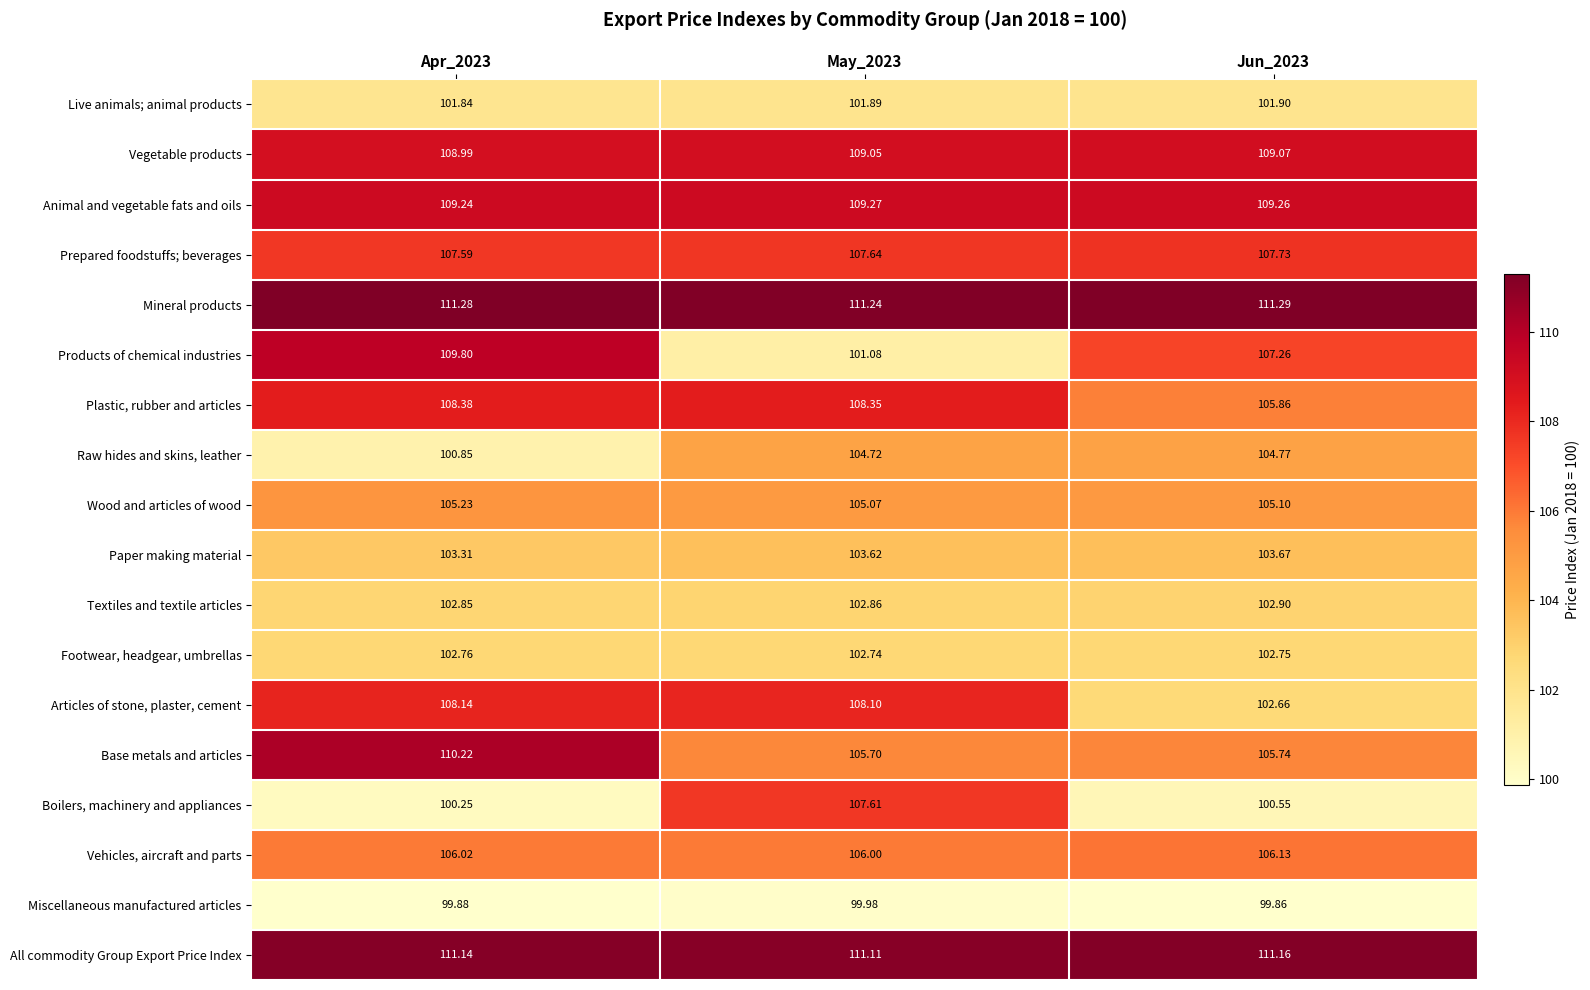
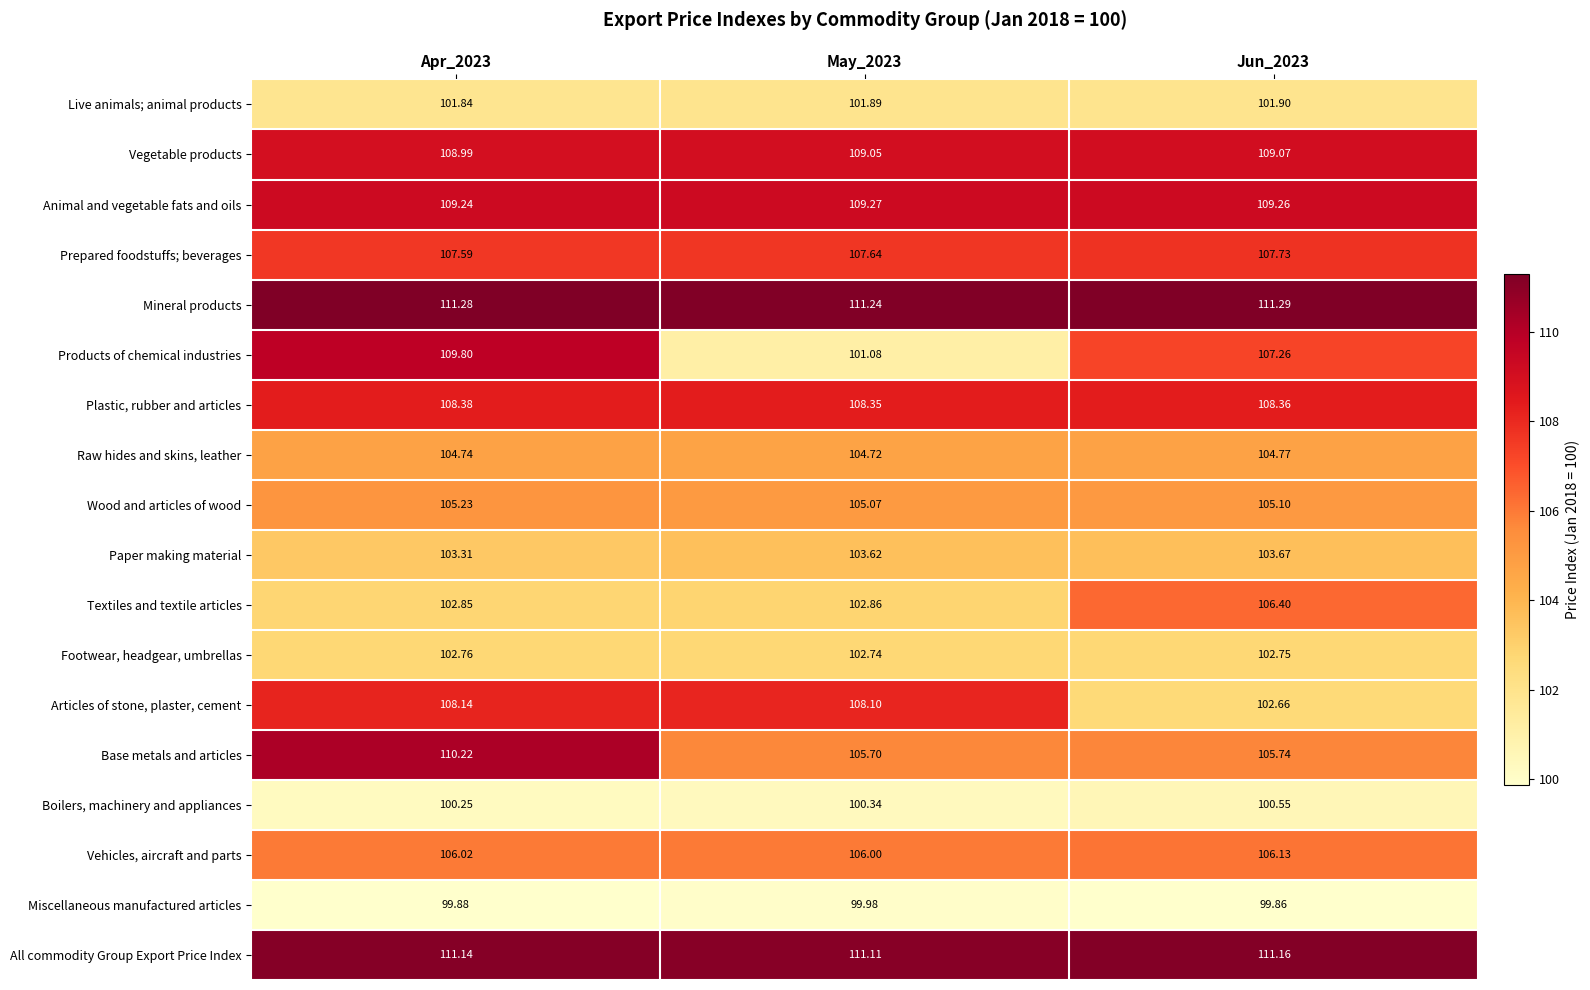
Plastic, rubber and articles, Jun_2023: 105.86 -> 108.36
Raw hides and skins, leather, Apr_2023: 100.85 -> 104.74
Textiles and textile articles, Jun_2023: 102.90 -> 106.40
Boilers, machinery and appliances, May_2023: 107.61 -> 100.34
